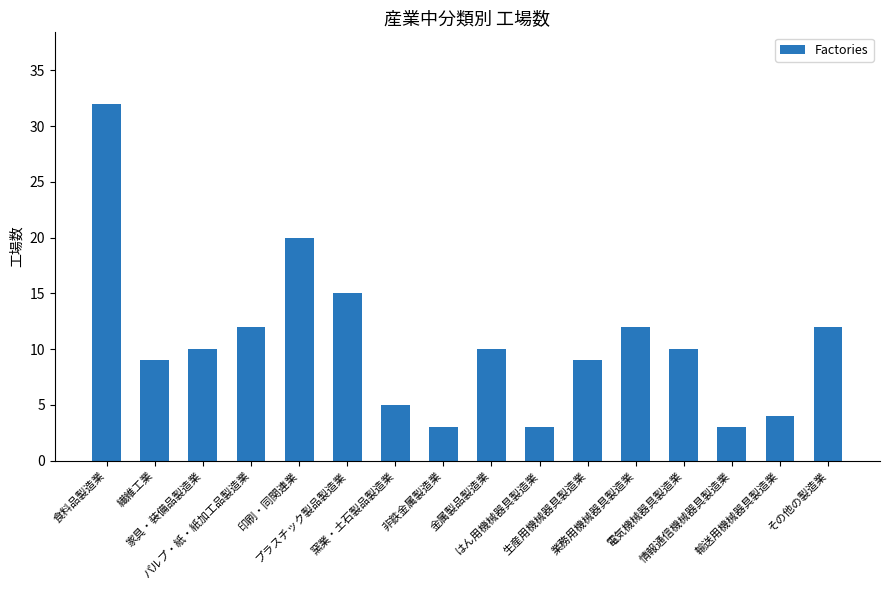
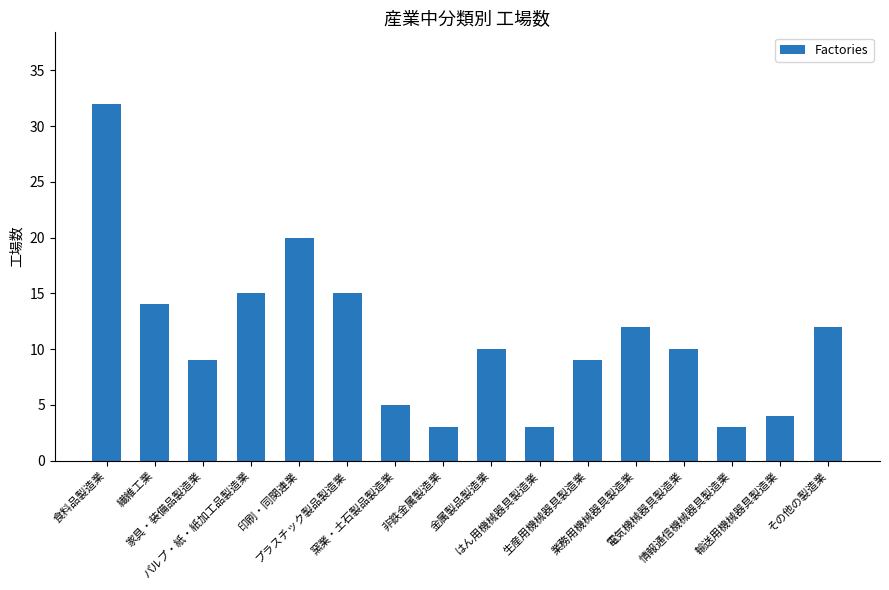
繊維工業: 9 -> 14
家具・装備品製造業: 10 -> 9
パルプ・紙・紙加工品製造業: 12 -> 15
